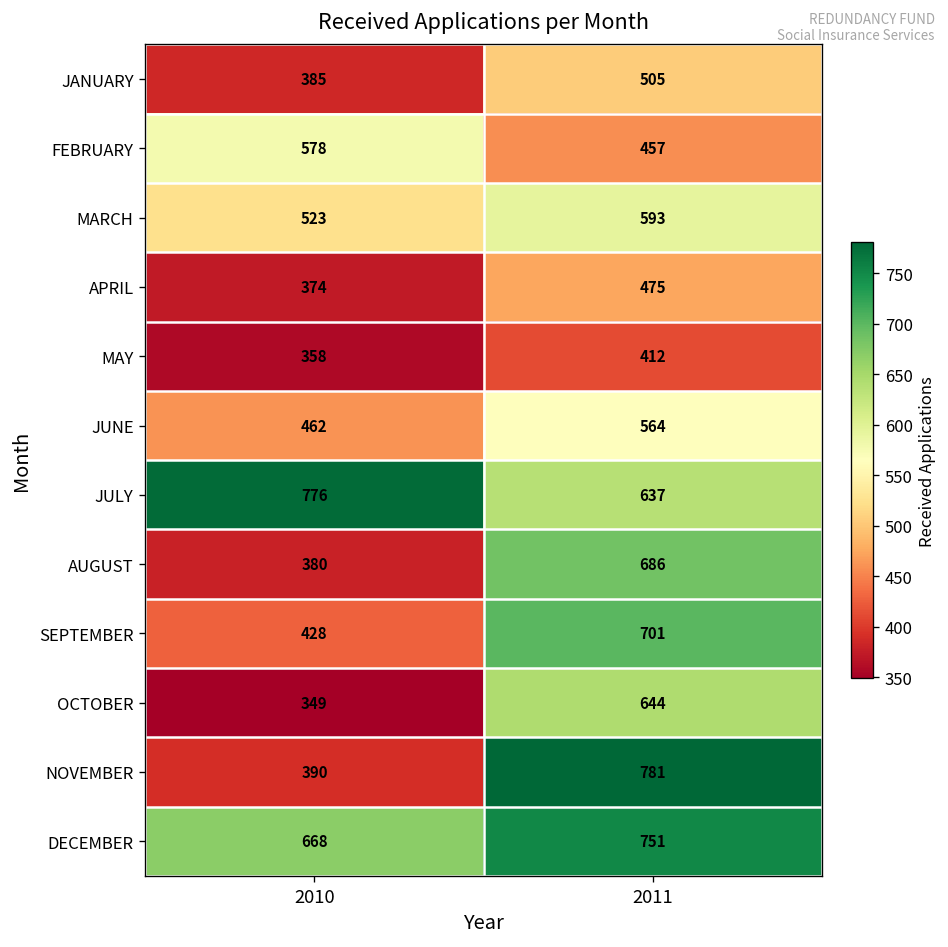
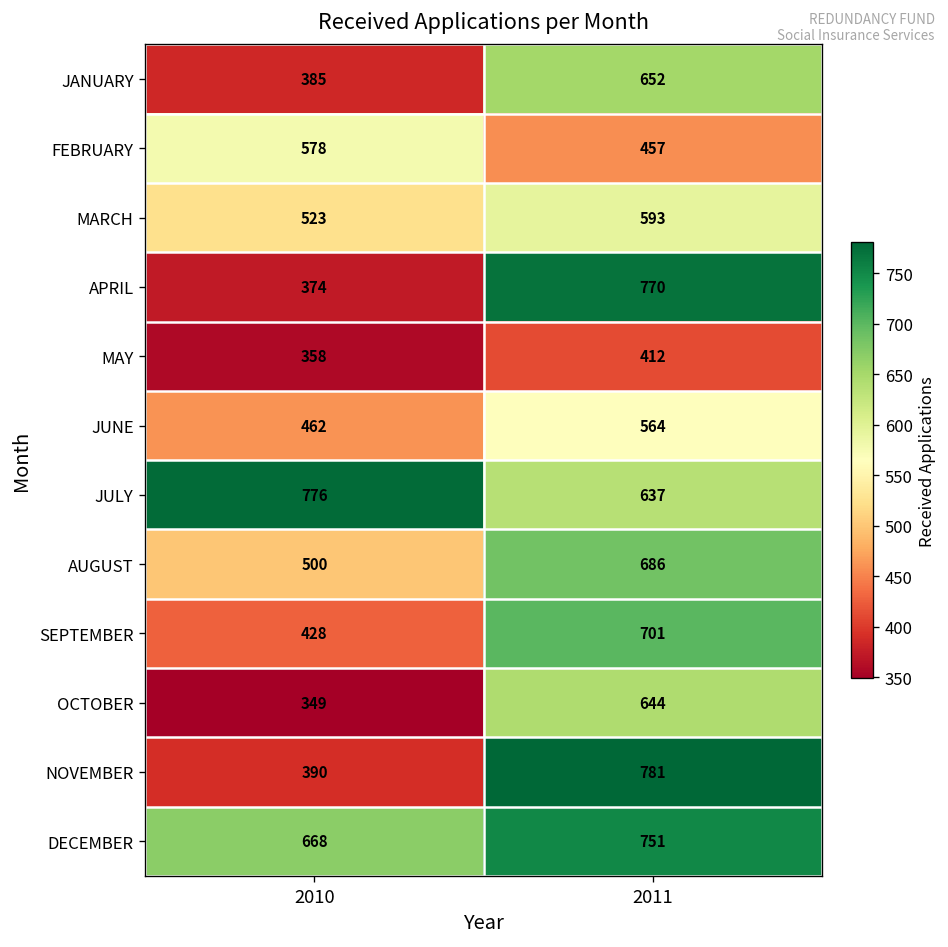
JANUARY, 2011: 505 -> 652
APRIL, 2011: 475 -> 770
AUGUST, 2010: 380 -> 500
